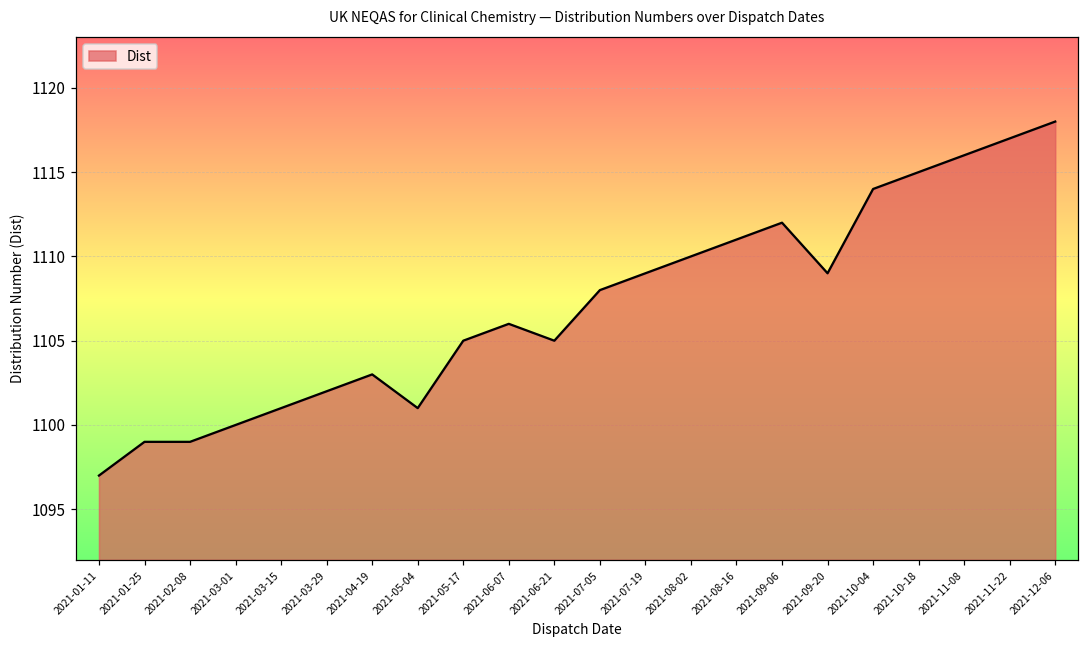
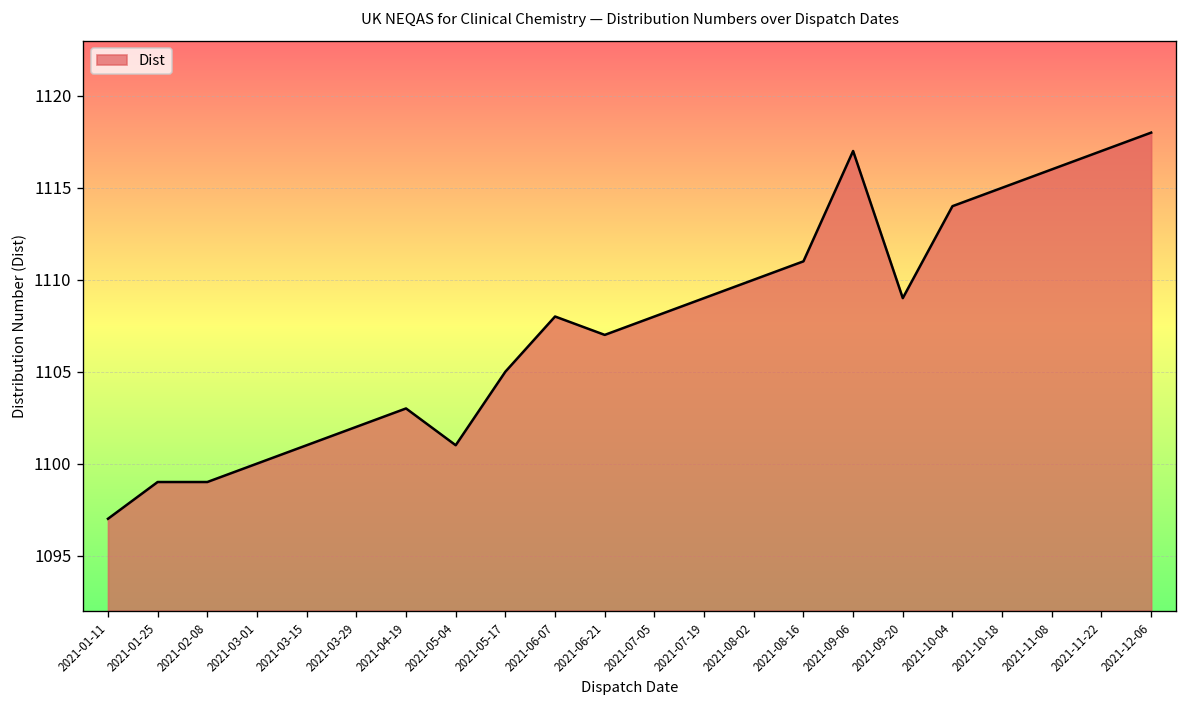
2021-06-07: 1106 -> 1108
2021-06-21: 1105 -> 1107
2021-09-06: 1112 -> 1117
